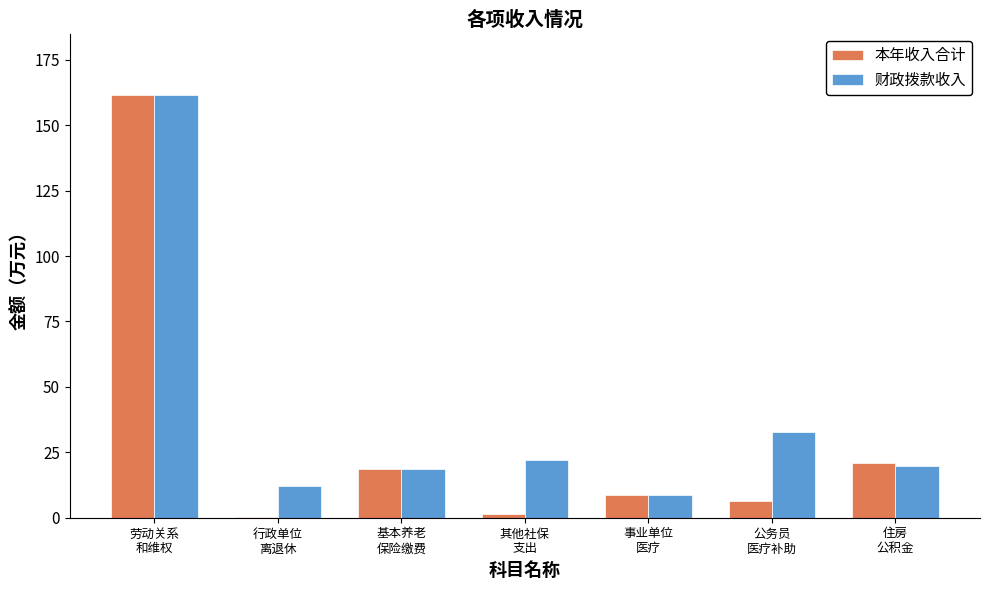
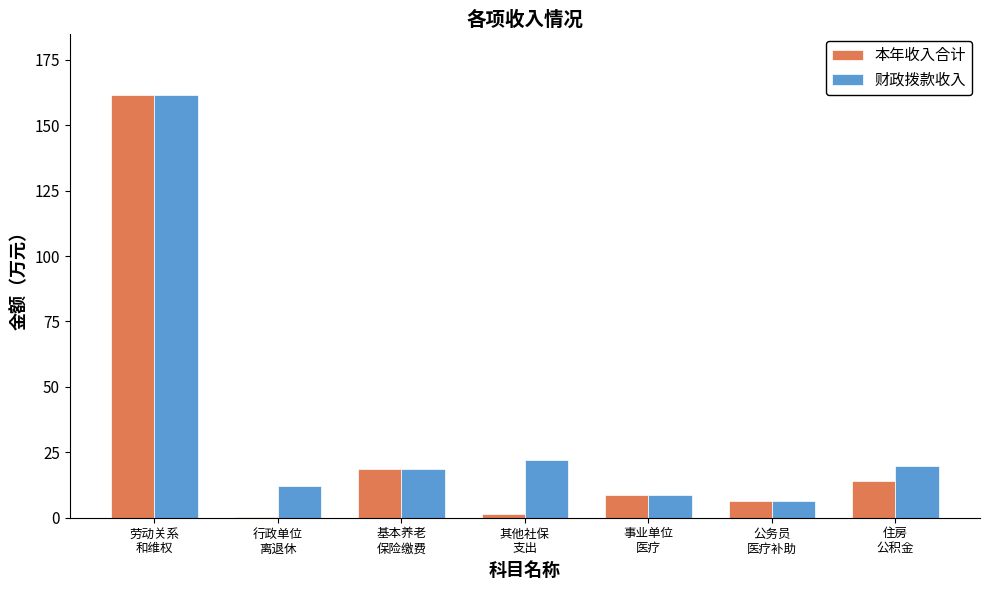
财政拨款收入, 公务员 医疗补助: 33 -> 6
本年收入合计, 住房 公积金: 21 -> 14
